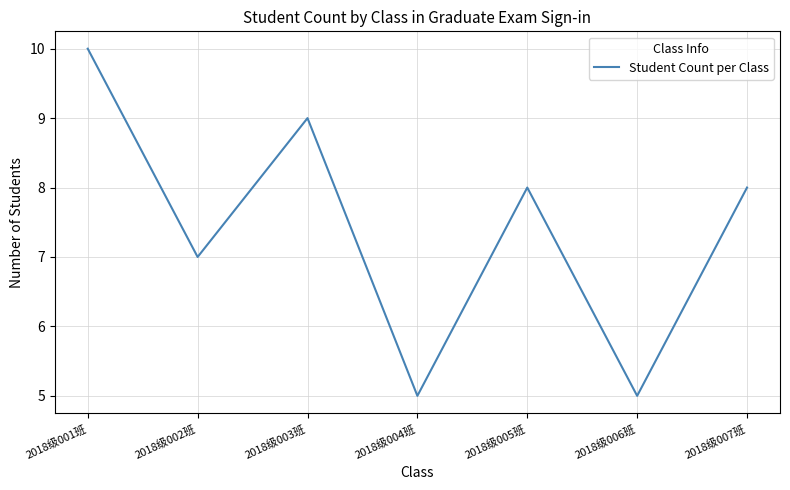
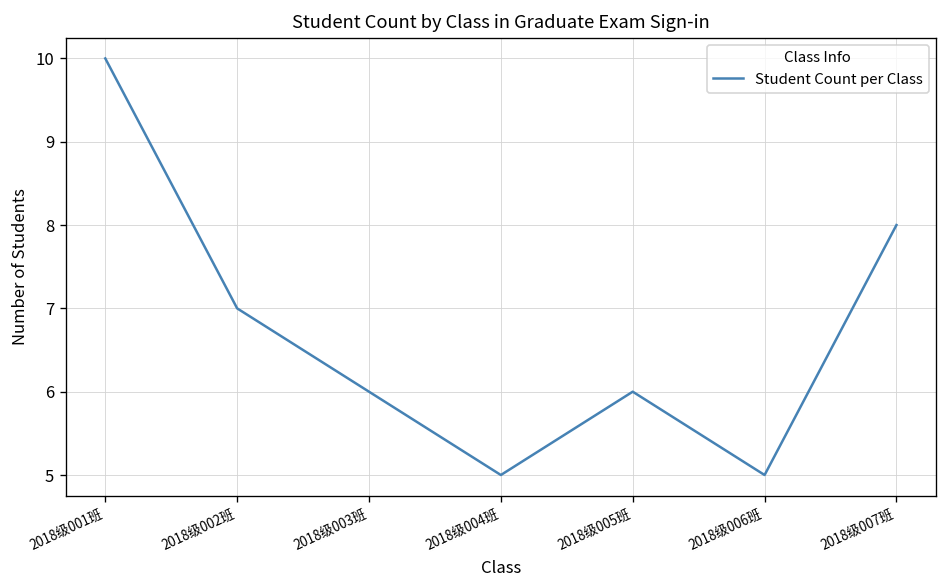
2018级003班: 9 -> 6
2018级005班: 8 -> 6
